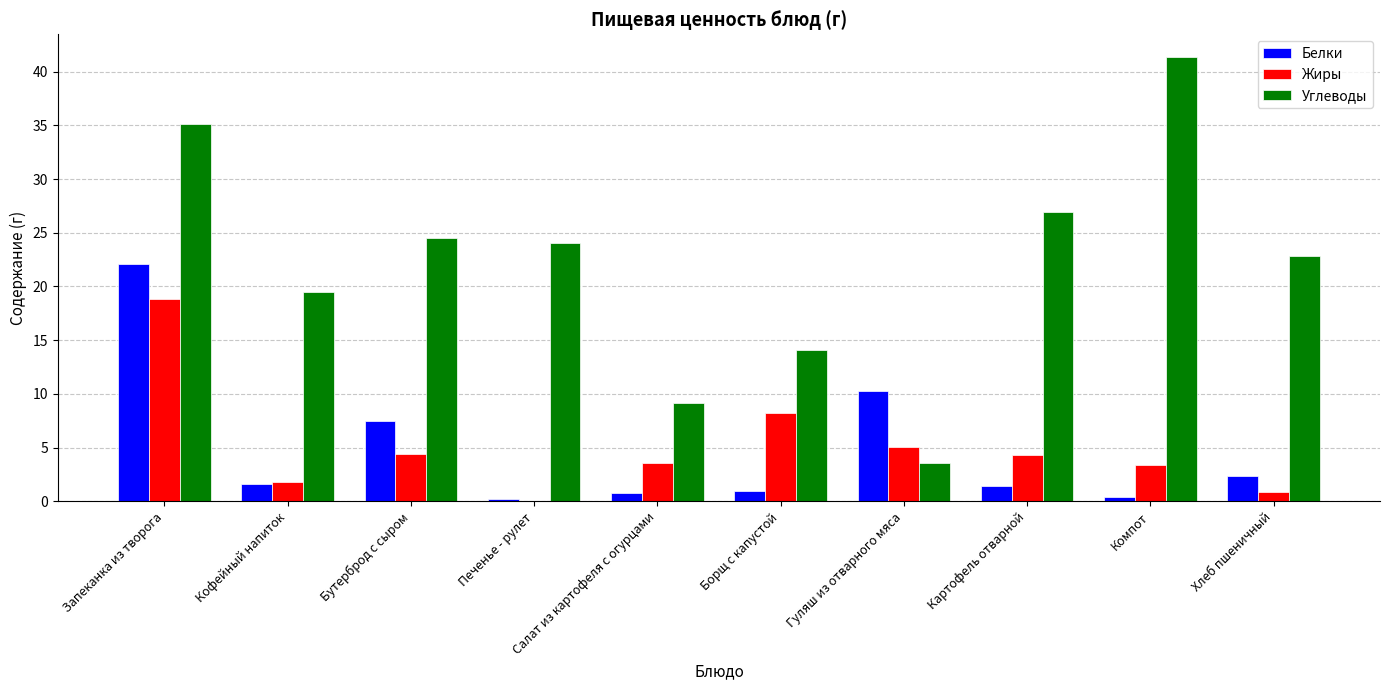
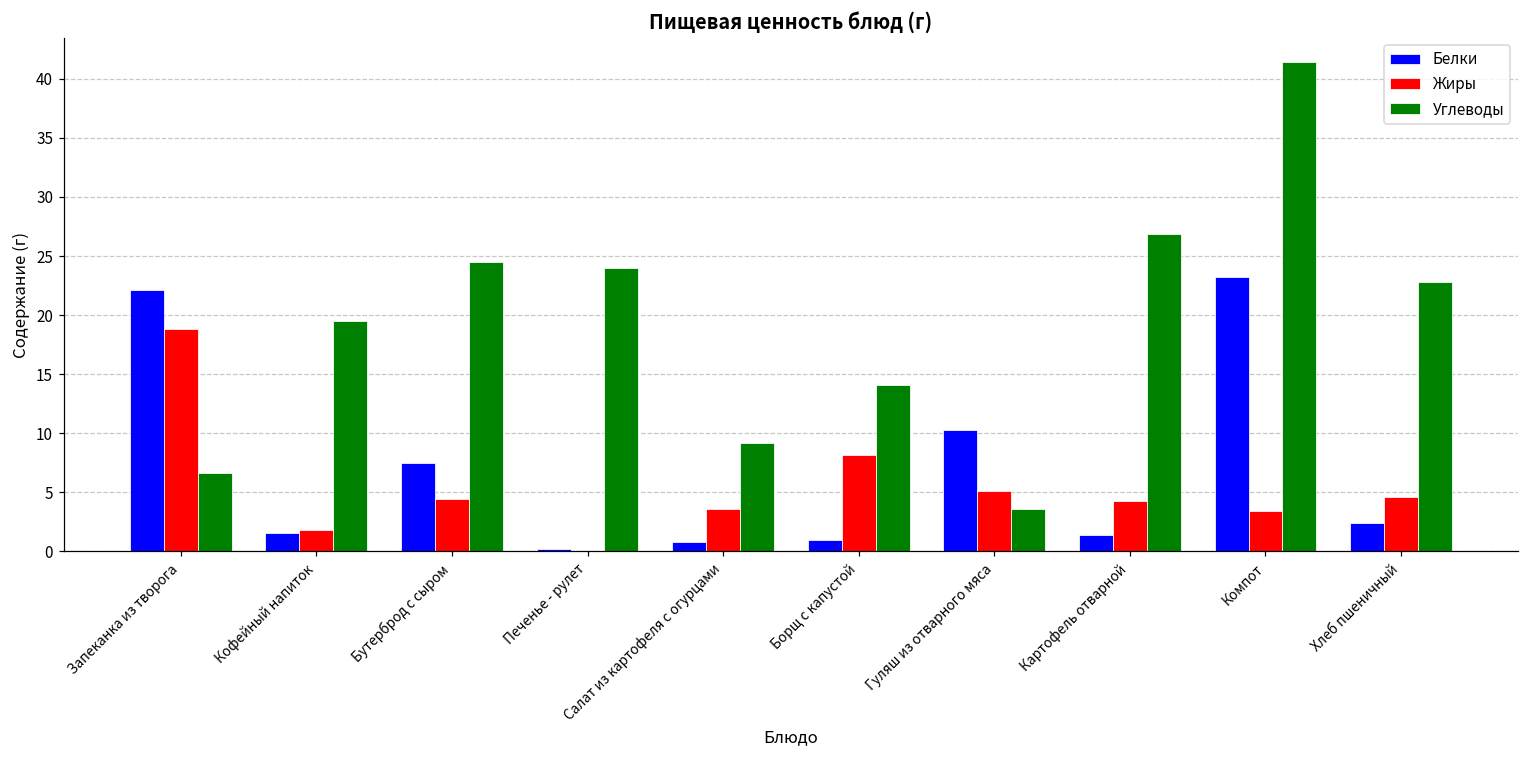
Углеводы, Запеканка из творога: 35.1 -> 6.7
Белки, Компот: 0.4 -> 23.2
Жиры, Хлеб пшеничный: 0.9 -> 4.6
